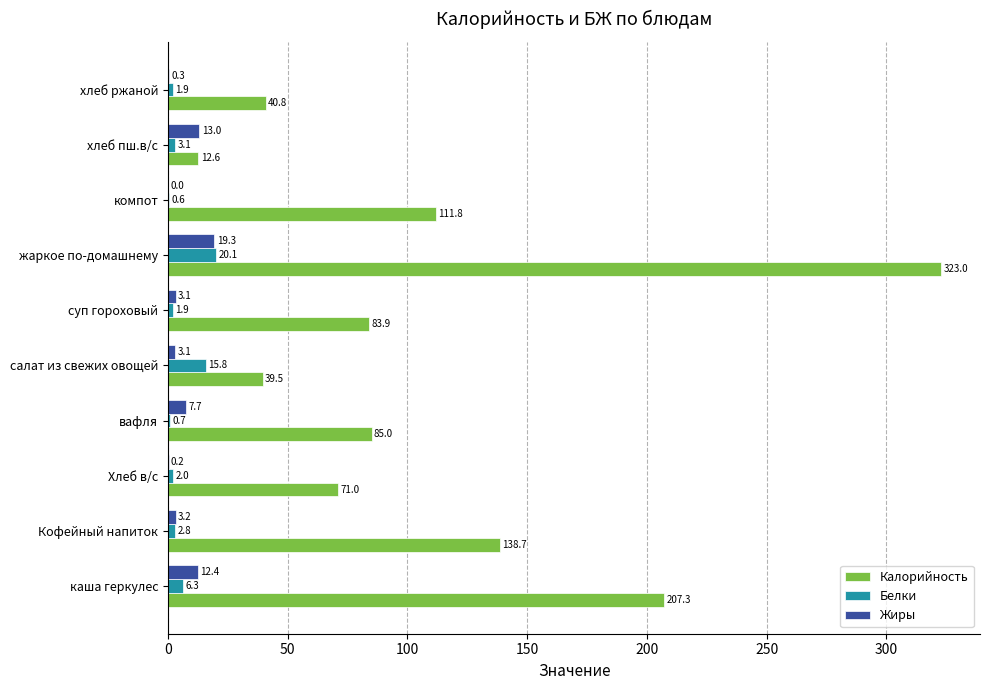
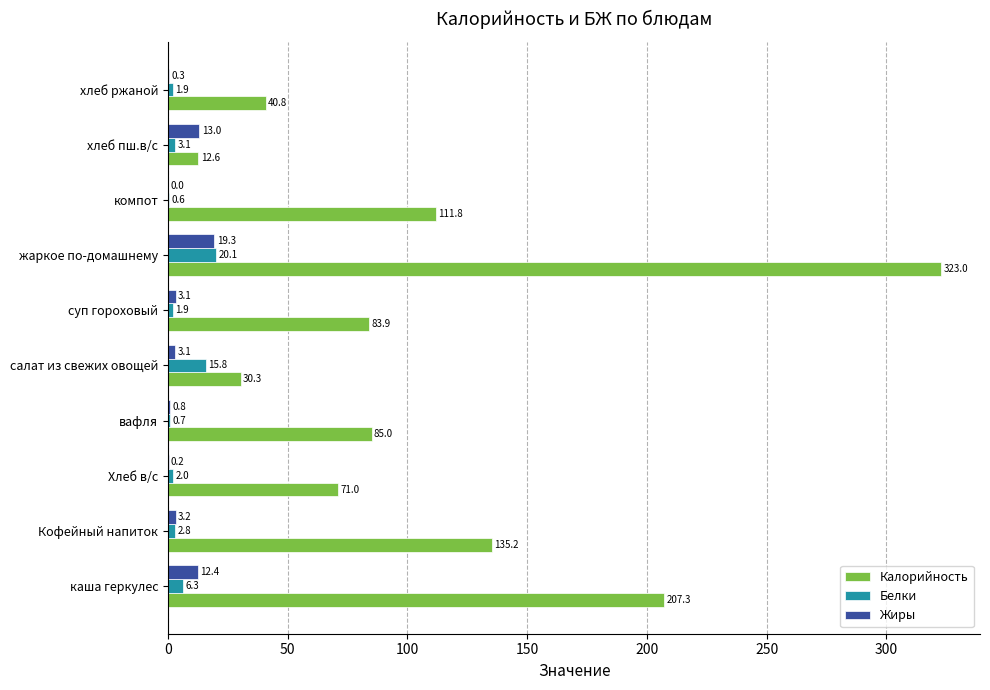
Калорийность, салат из свежих овощей: 39.5 -> 30.3
Жиры, вафля: 7.7 -> 0.8
Калорийность, Кофейный напиток: 138.7 -> 135.2
